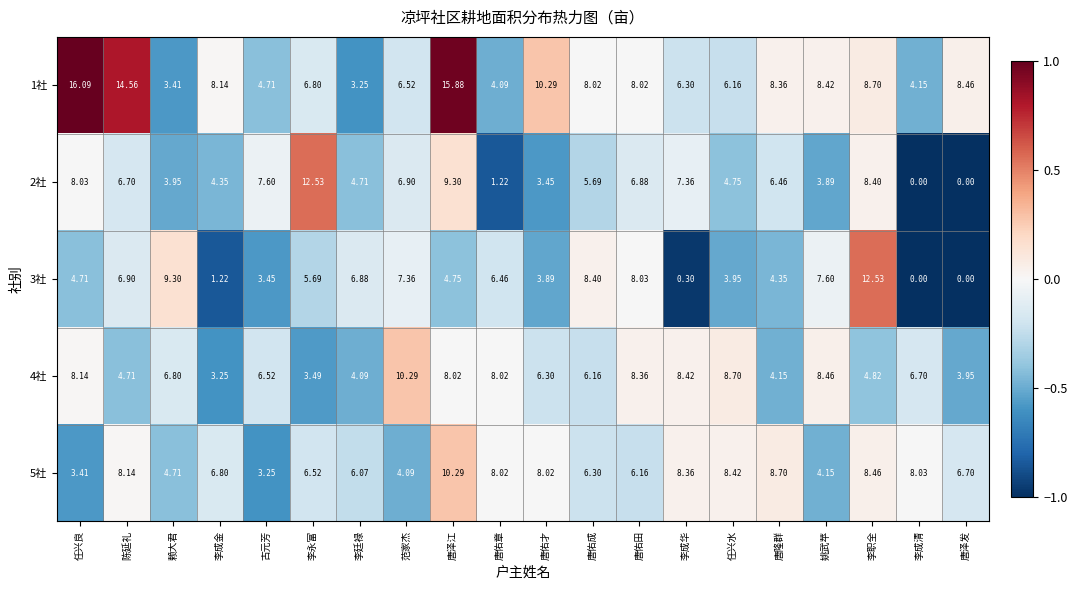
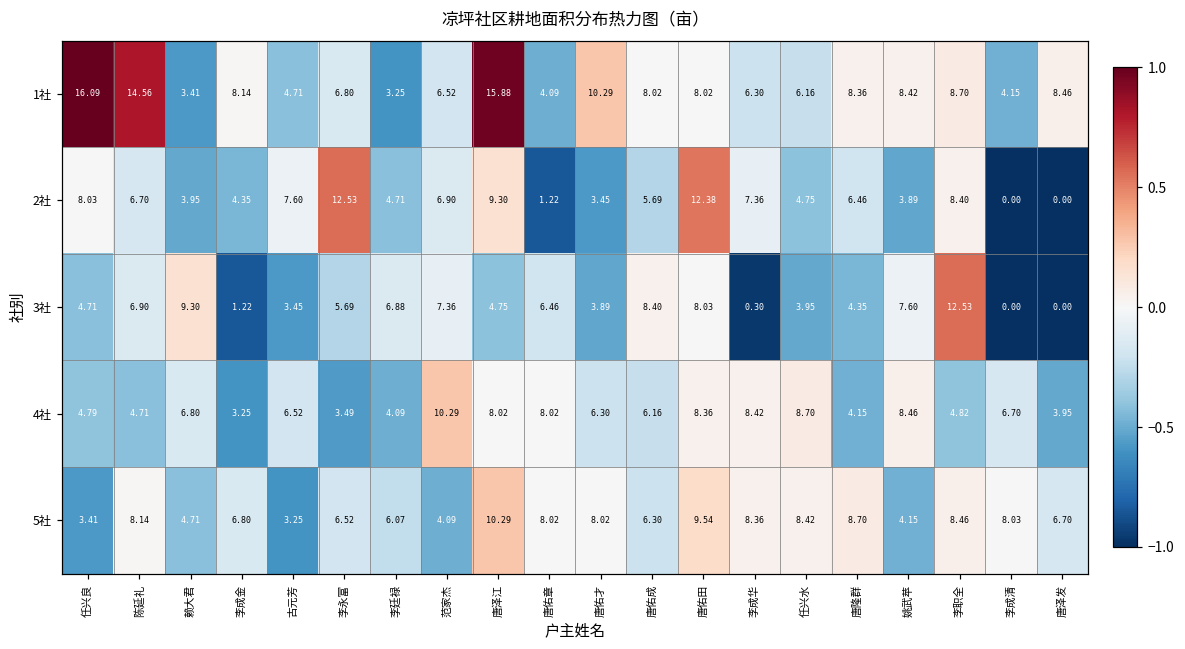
2社, 唐佑田: 6.88 -> 12.38
4社, 任兴良: 8.14 -> 4.79
5社, 唐佑田: 6.16 -> 9.54
